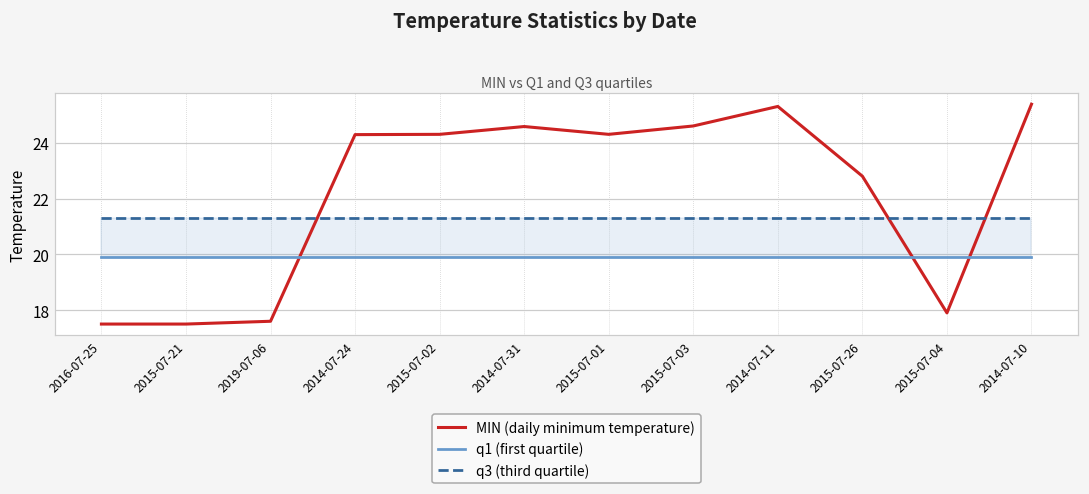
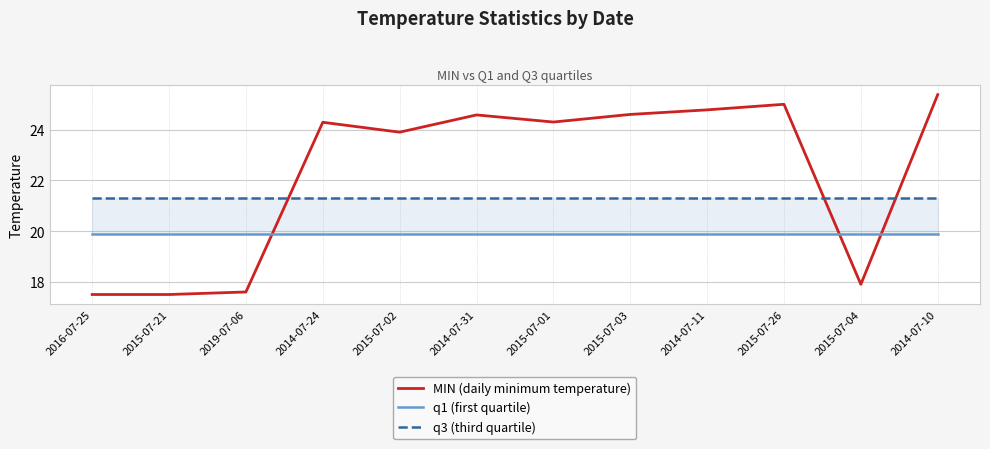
MIN (daily minimum temperature), 2015-07-02: 24.3 -> 23.9
MIN (daily minimum temperature), 2014-07-11: 25.3 -> 24.8
MIN (daily minimum temperature), 2015-07-26: 22.8 -> 25.0
